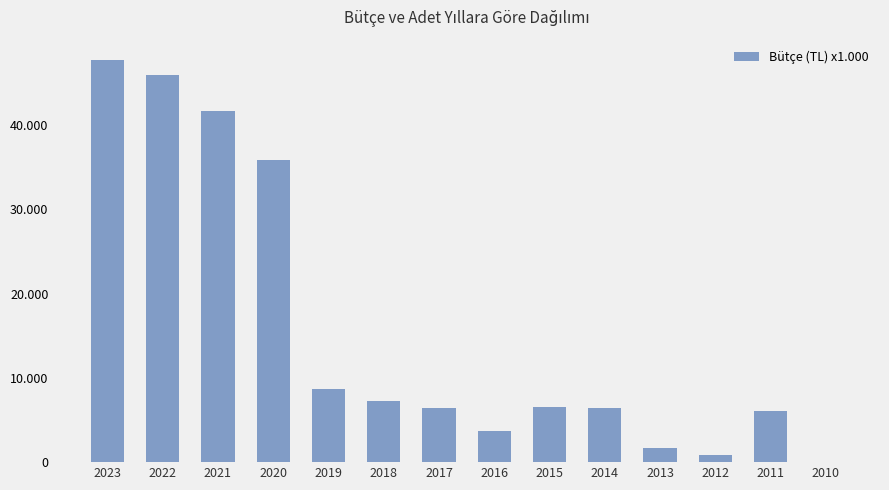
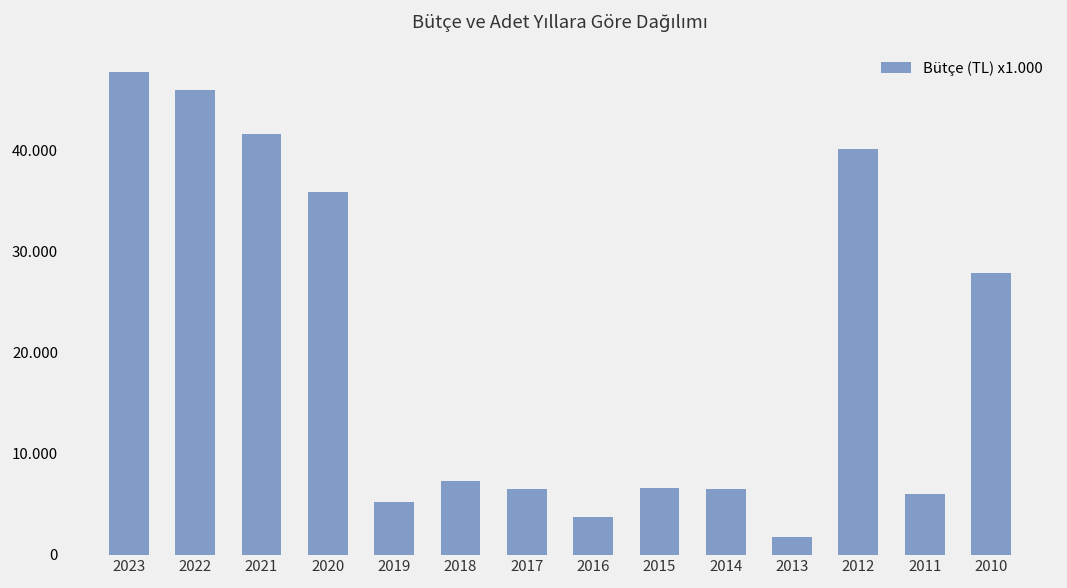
2019: 9 -> 5
2012: 1 -> 40
2010: 0 -> 28
